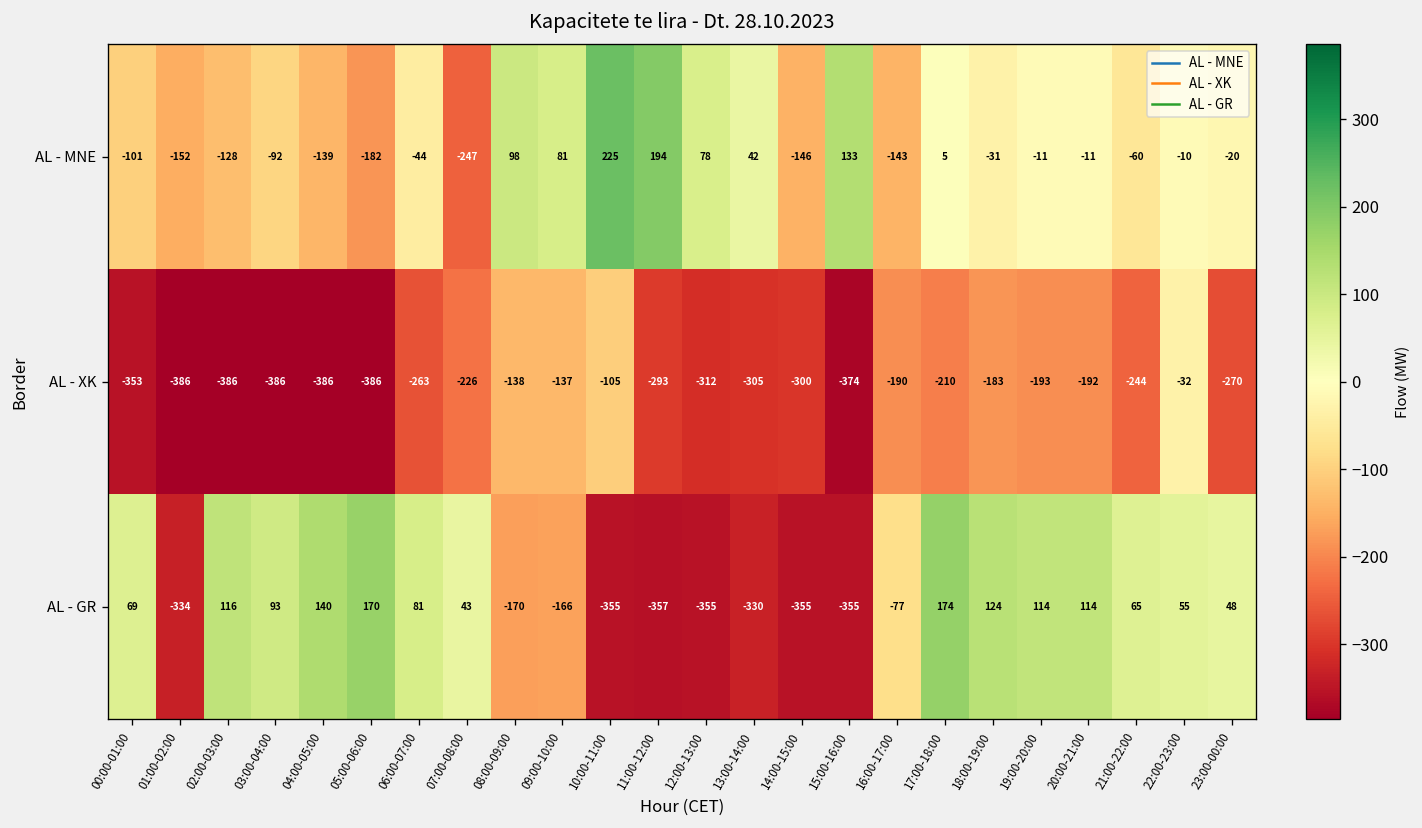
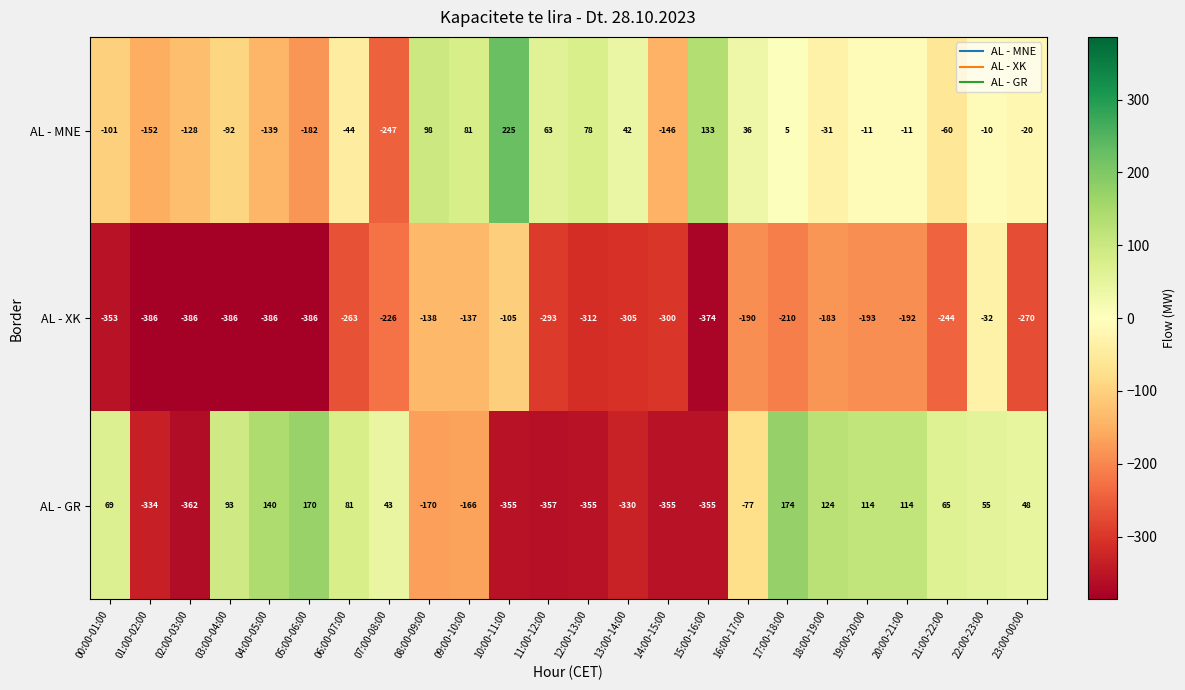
AL - MNE, 11:00-12:00: 194 -> 63
AL - MNE, 16:00-17:00: -143 -> 36
AL - GR, 02:00-03:00: 116 -> -362
